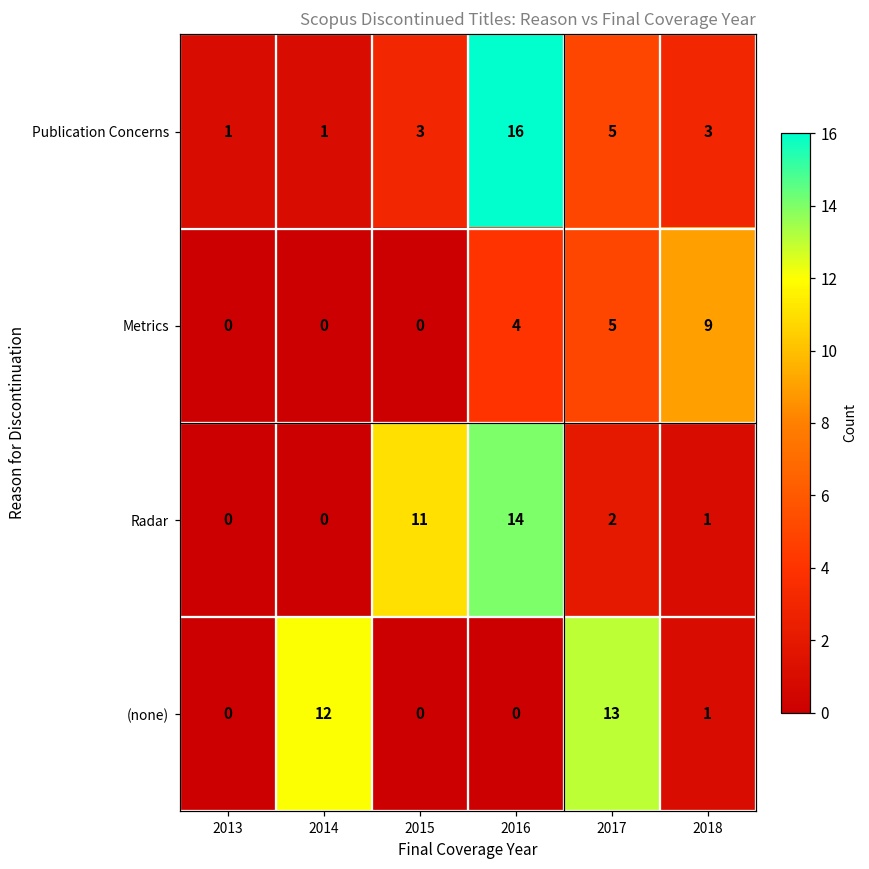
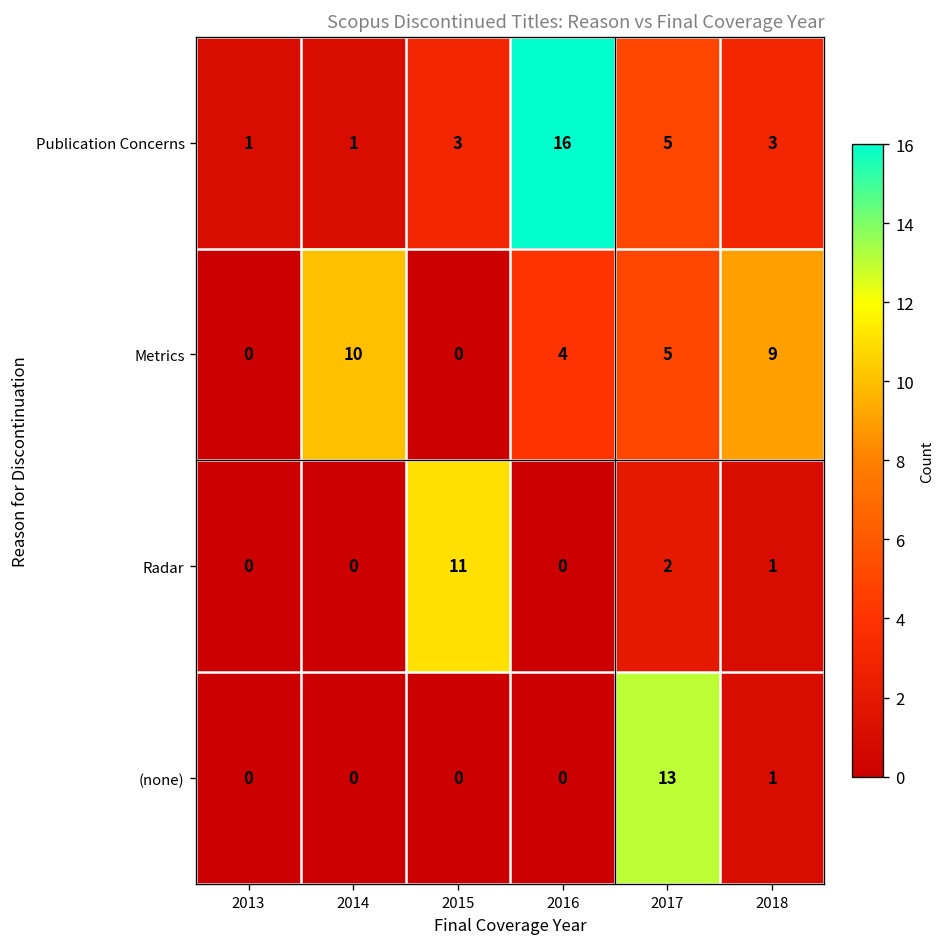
Metrics, 2014: 0 -> 10
Radar, 2016: 14 -> 0
(none), 2014: 12 -> 0
